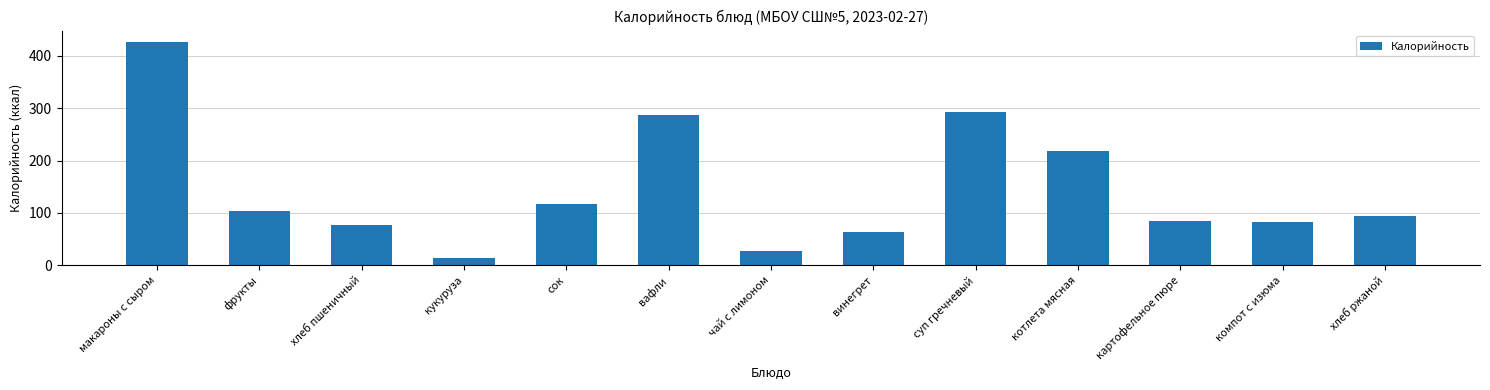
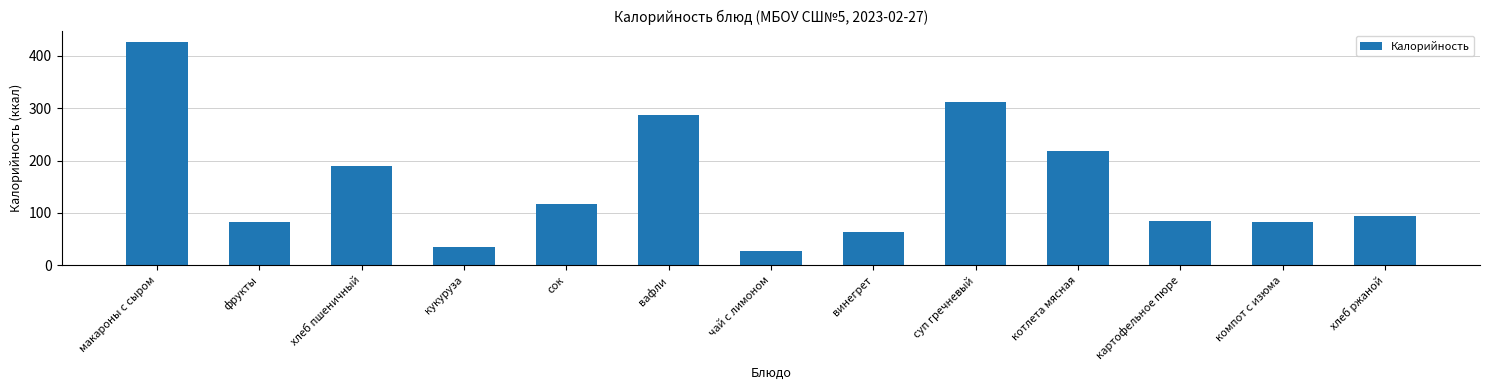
фрукты: 100 -> 80
хлеб пшеничный: 80 -> 190
кукуруза: 10 -> 30
суп гречневый: 290 -> 310
